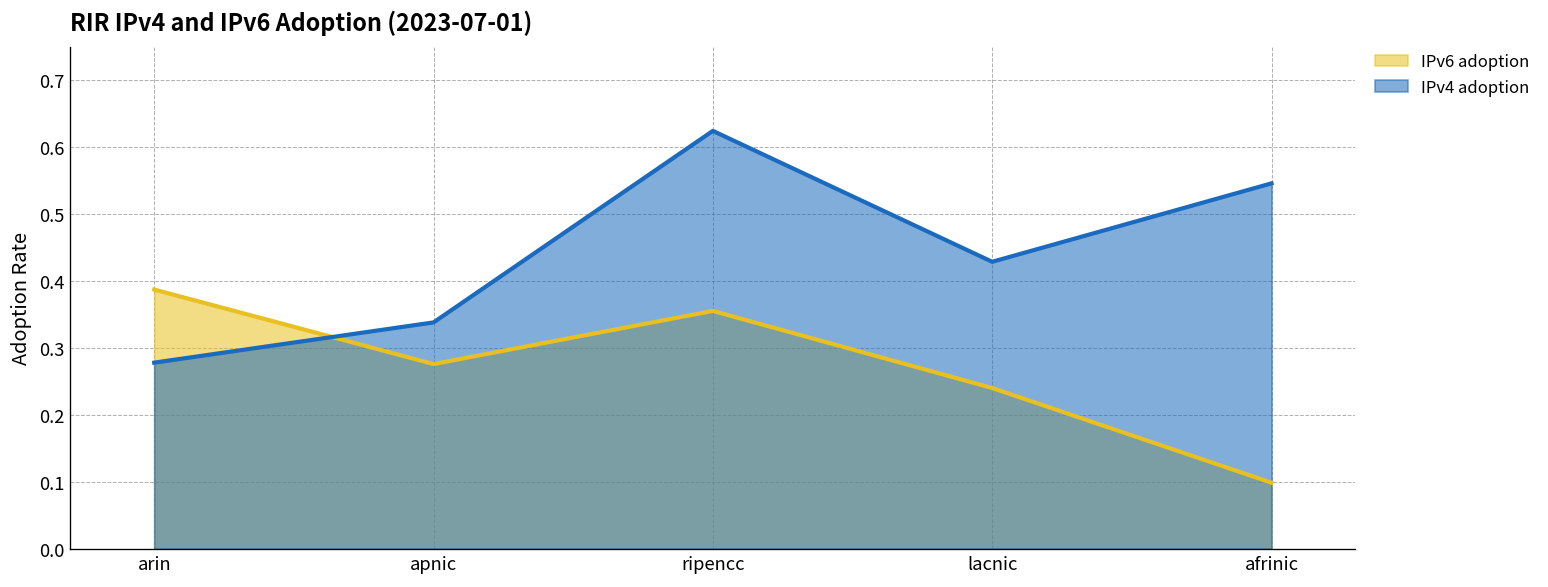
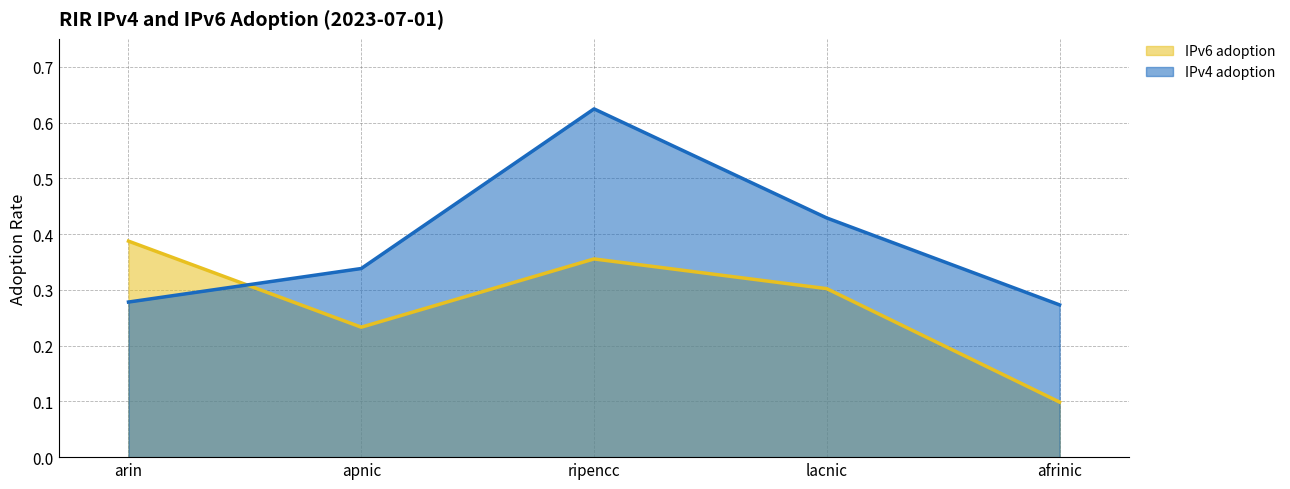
IPv6 adoption, apnic: 0.28 -> 0.23
IPv6 adoption, lacnic: 0.24 -> 0.30
IPv4 adoption, afrinic: 0.55 -> 0.27
